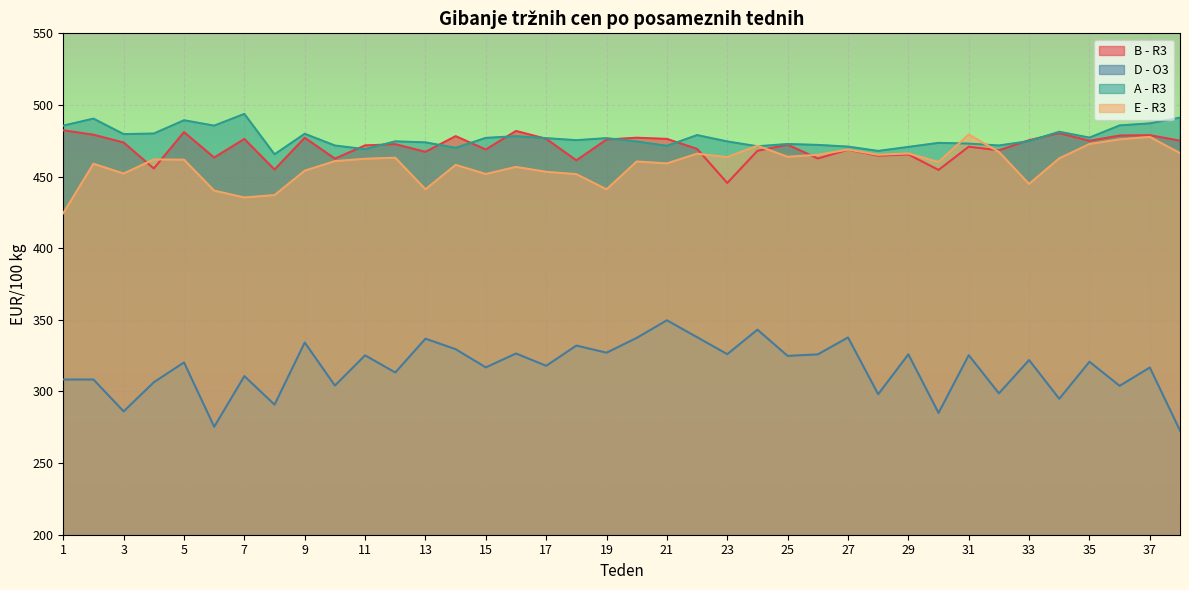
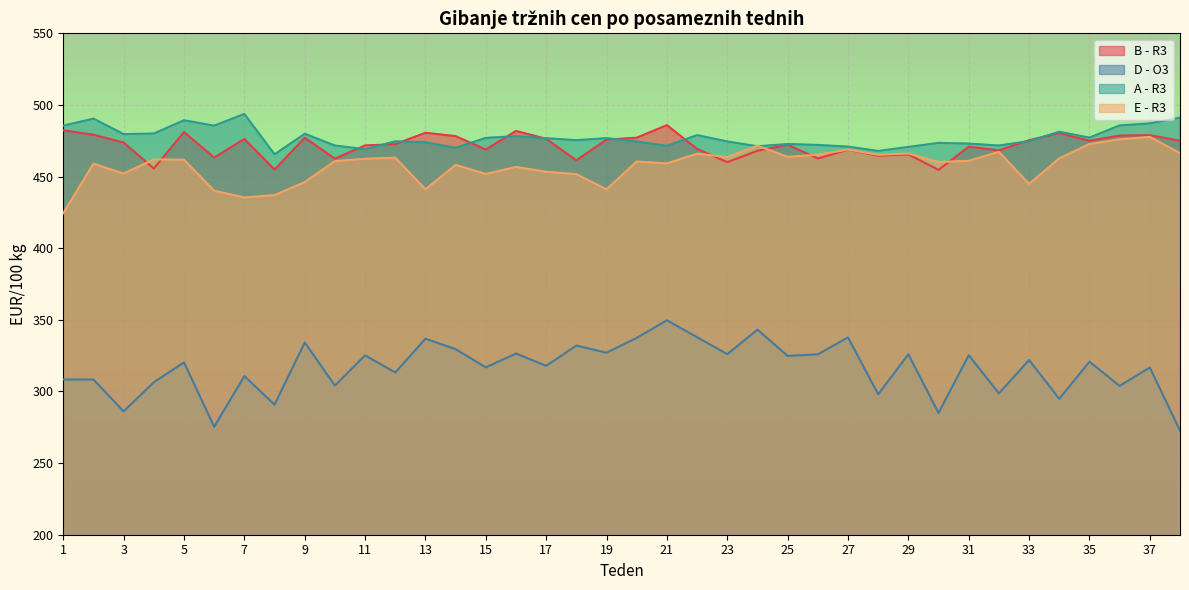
E - R3, 9: 454 -> 446
B - R3, 13: 467 -> 481
B - R3, 21: 476 -> 486
B - R3, 23: 446 -> 460
E - R3, 31: 479 -> 461
